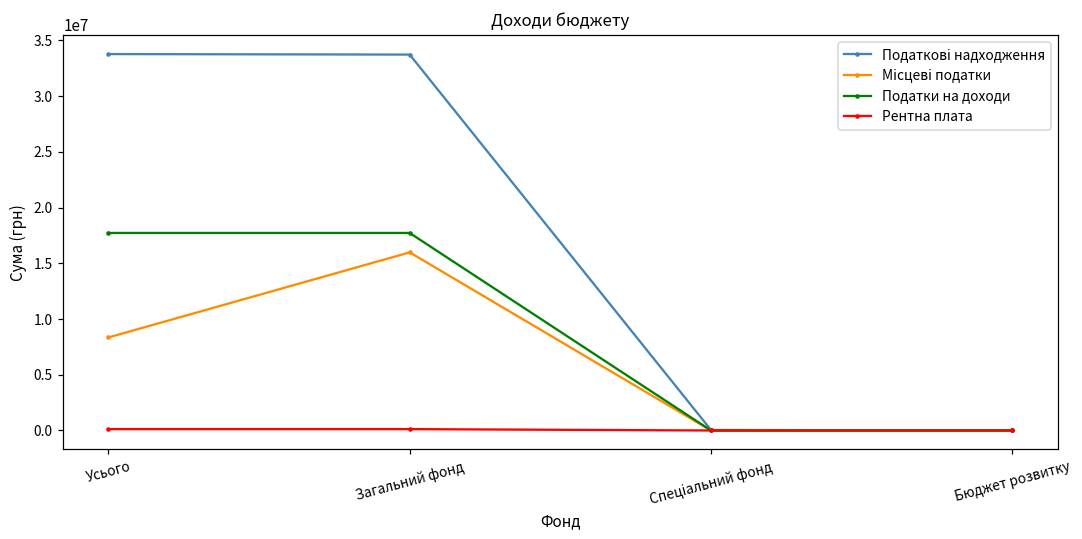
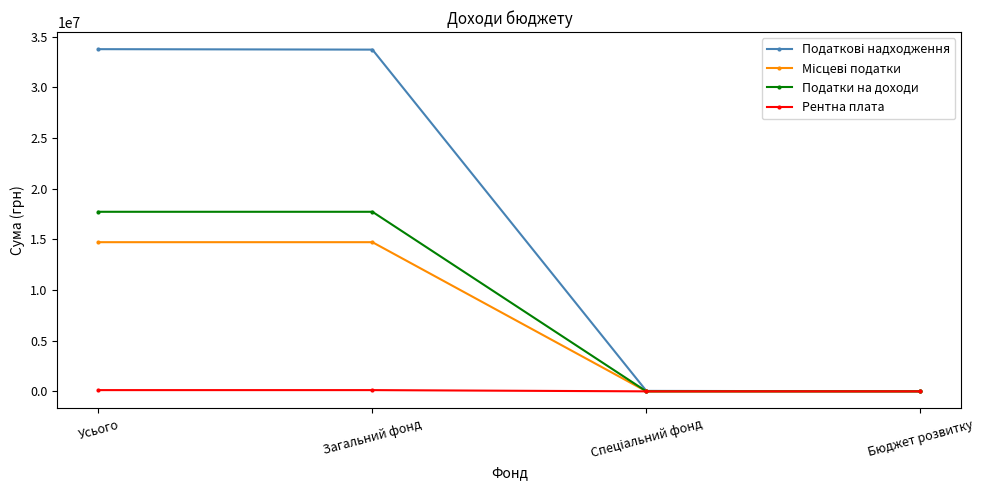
Місцеві податки, Усього: 8300000 -> 14700000
Місцеві податки, Загальний фонд: 16000000 -> 14700000
